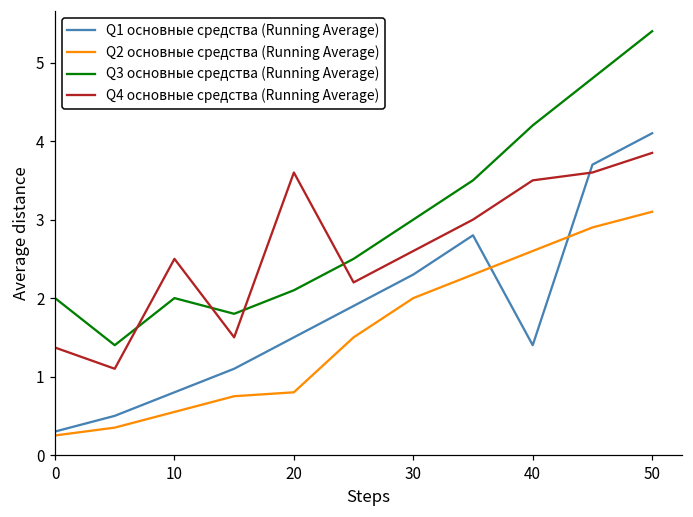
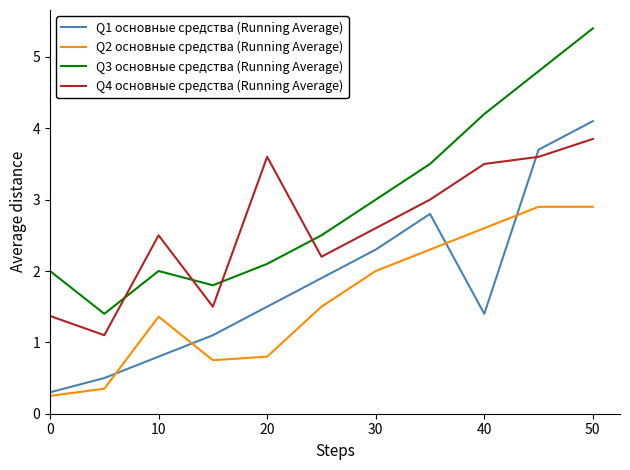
Q2 основные средства (Running Average), 10: 0.6 -> 1.4
Q2 основные средства (Running Average), 50: 3.1 -> 2.9
